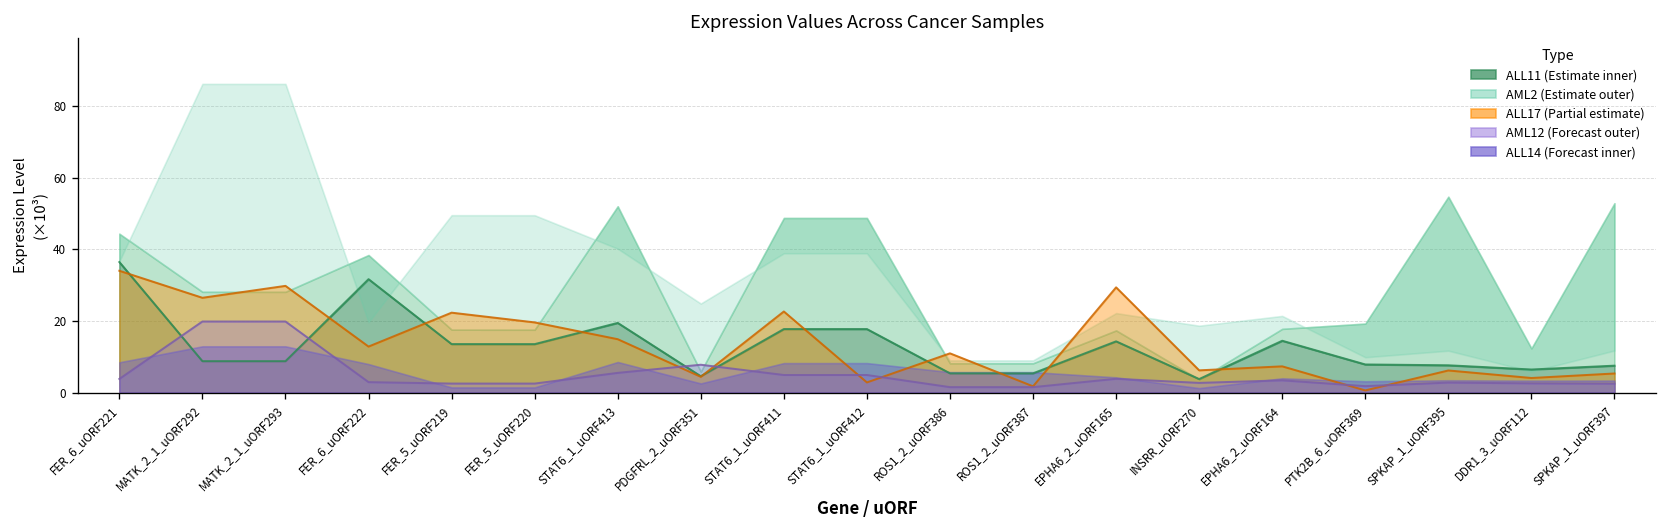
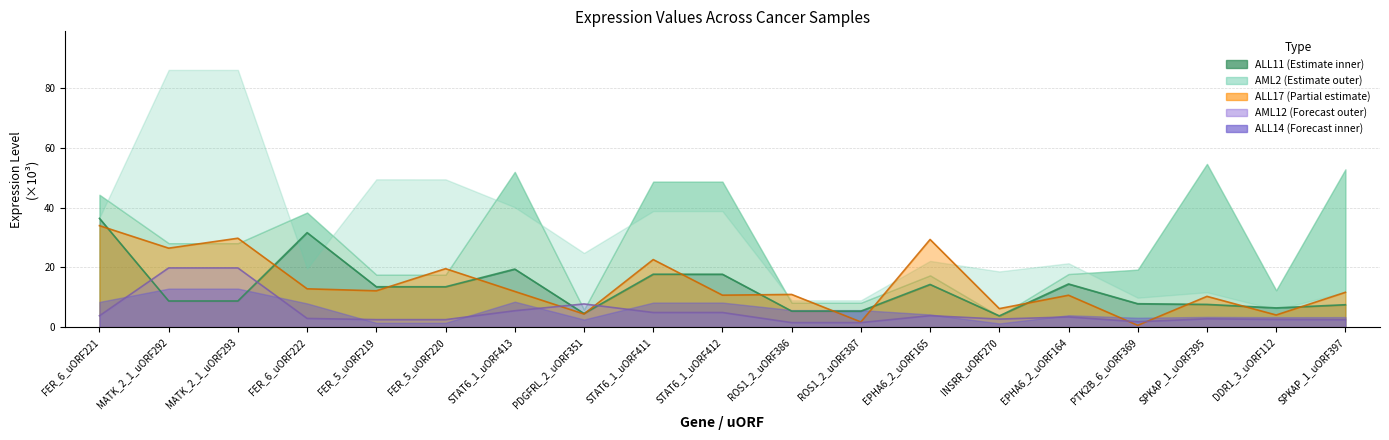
ALL17 (Partial estimate), FER_5_uORF219: 22 -> 12
ALL17 (Partial estimate), STAT6_1_uORF413: 15 -> 12
ALL17 (Partial estimate), STAT6_1_uORF412: 3 -> 11
ALL17 (Partial estimate), EPHA6_2_uORF164: 7 -> 11
ALL17 (Partial estimate), SPKAP_1_uORF395: 6 -> 10
ALL17 (Partial estimate), SPKAP_1_uORF397: 5 -> 12
